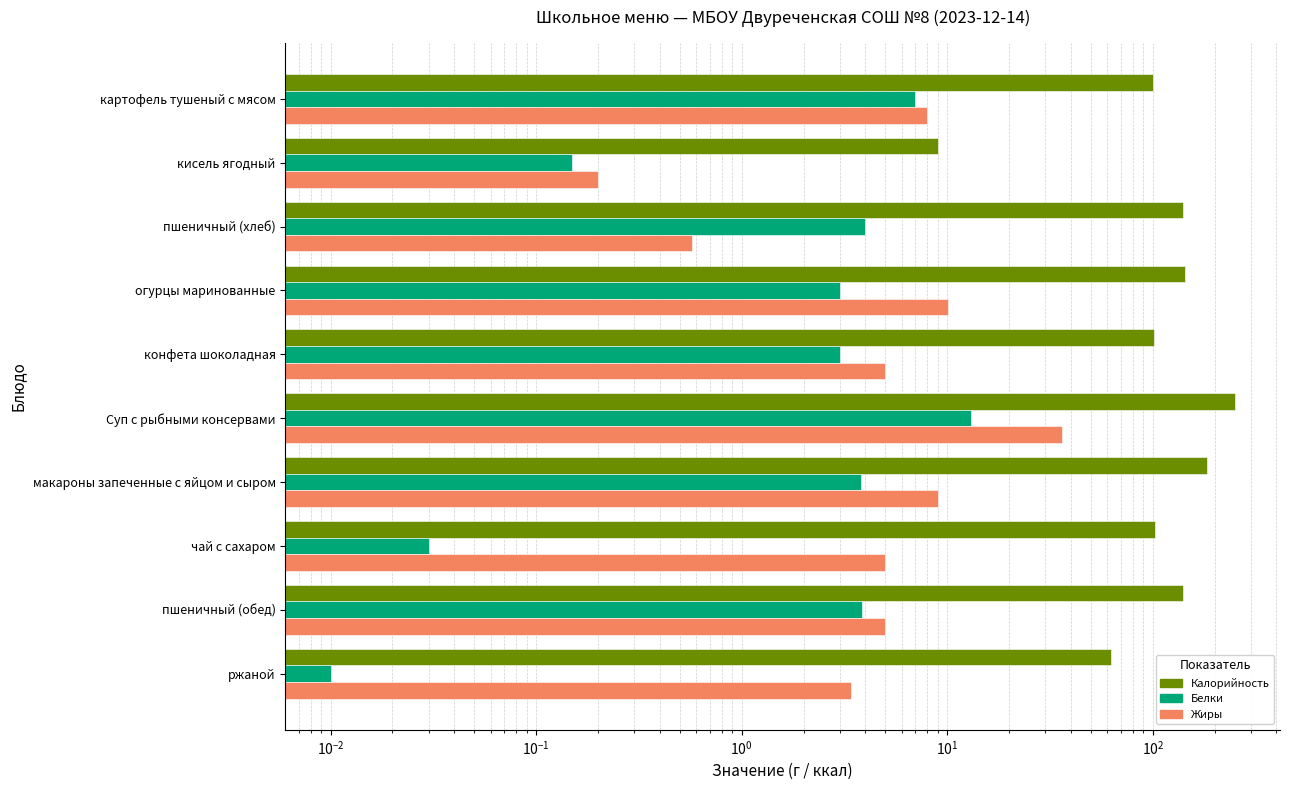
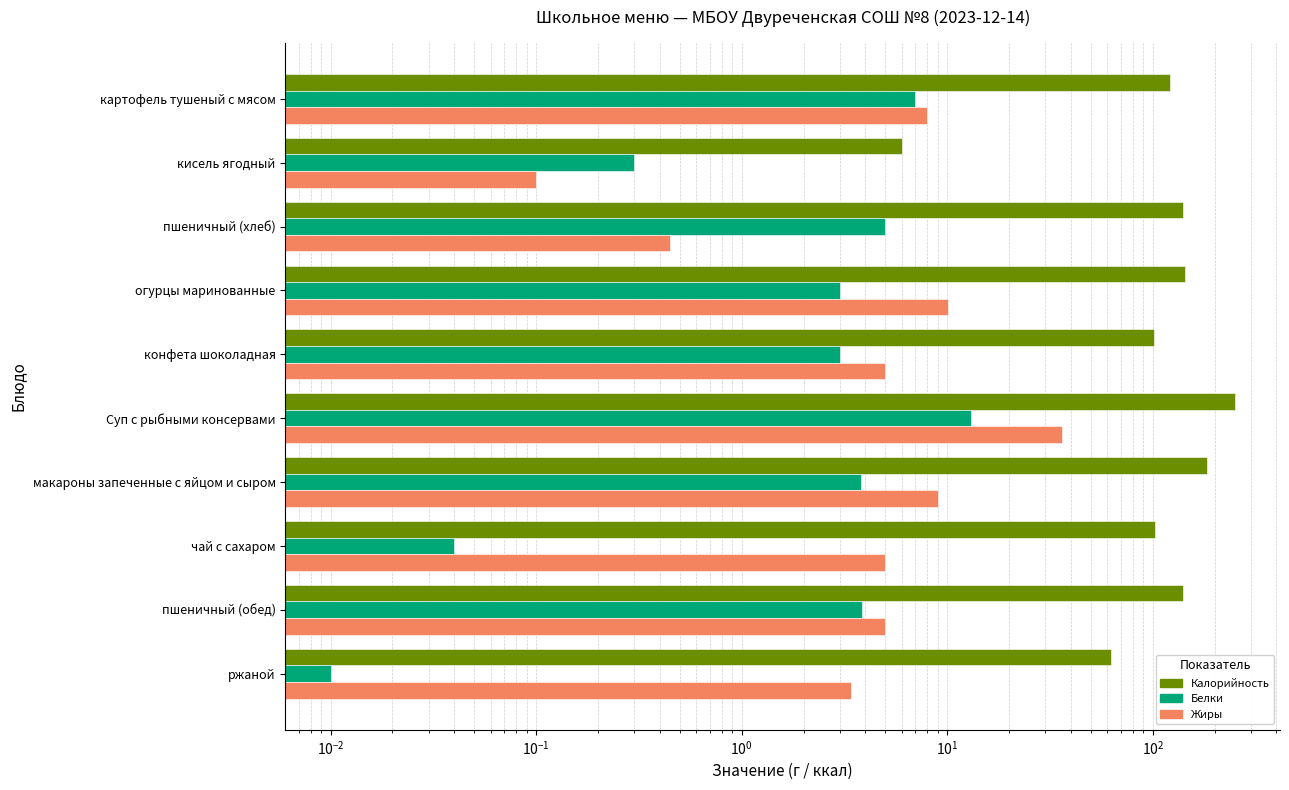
Калорийность, картофель тушеный с мясом: 100 -> 120
Калорийность, кисель ягодный: 9 -> 6
Белки, кисель ягодный: 0.15 -> 0.30
Жиры, кисель ягодный: 0.2 -> 0.1
Белки, пшеничный (хлеб): 4 -> 5
Жиры, пшеничный (хлеб): 0.57 -> 0.45
Белки, чай с сахаром: 0.03 -> 0.04
